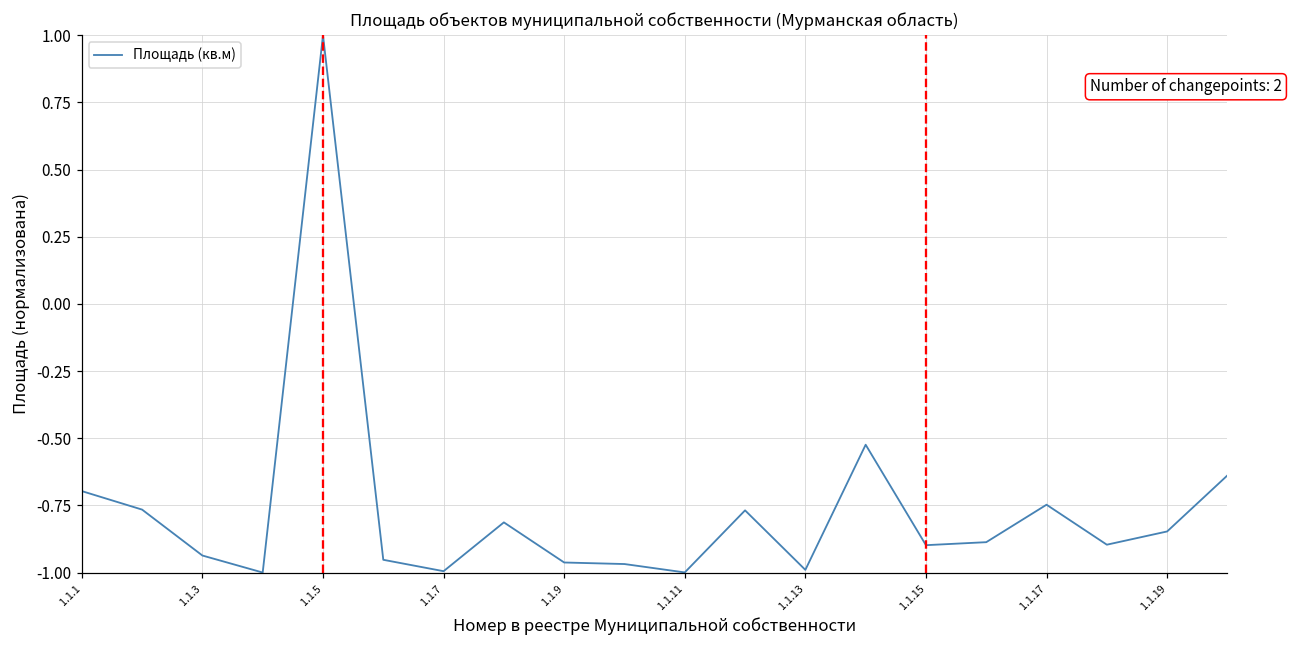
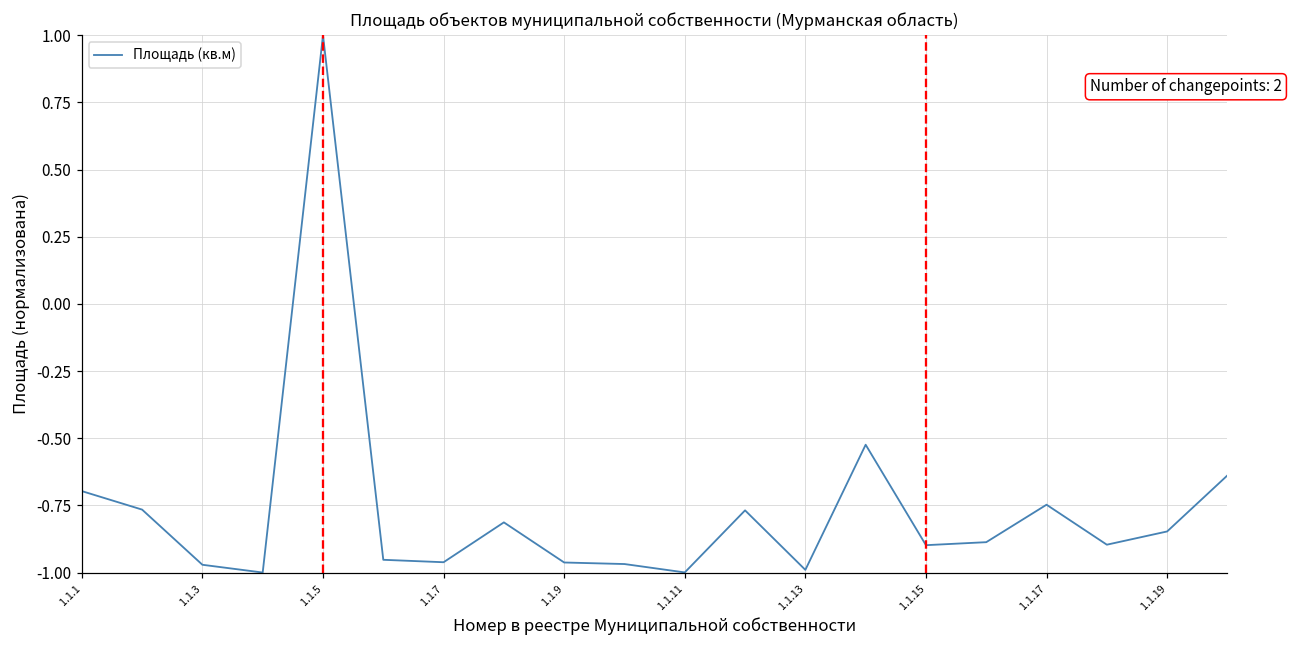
1.1.3: -0.94 -> -0.97
1.1.7: -1.00 -> -0.96
